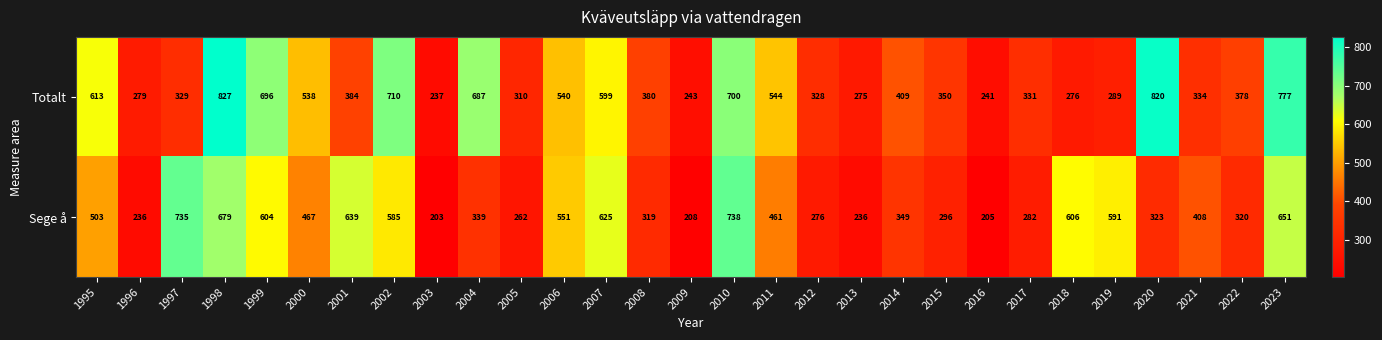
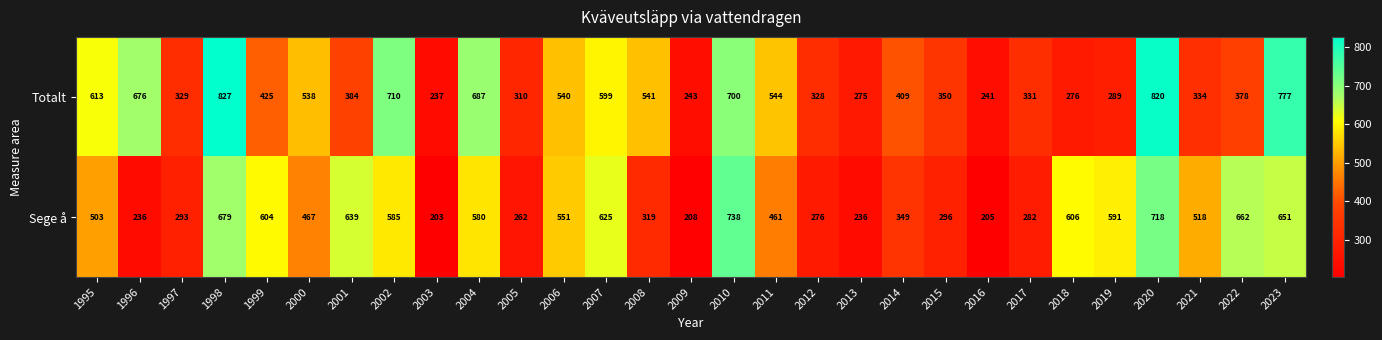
Totalt, 1996: 279 -> 676
Totalt, 1999: 696 -> 425
Totalt, 2008: 380 -> 541
Sege å, 1997: 735 -> 293
Sege å, 2004: 339 -> 580
Sege å, 2020: 323 -> 718
Sege å, 2021: 408 -> 518
Sege å, 2022: 320 -> 662
